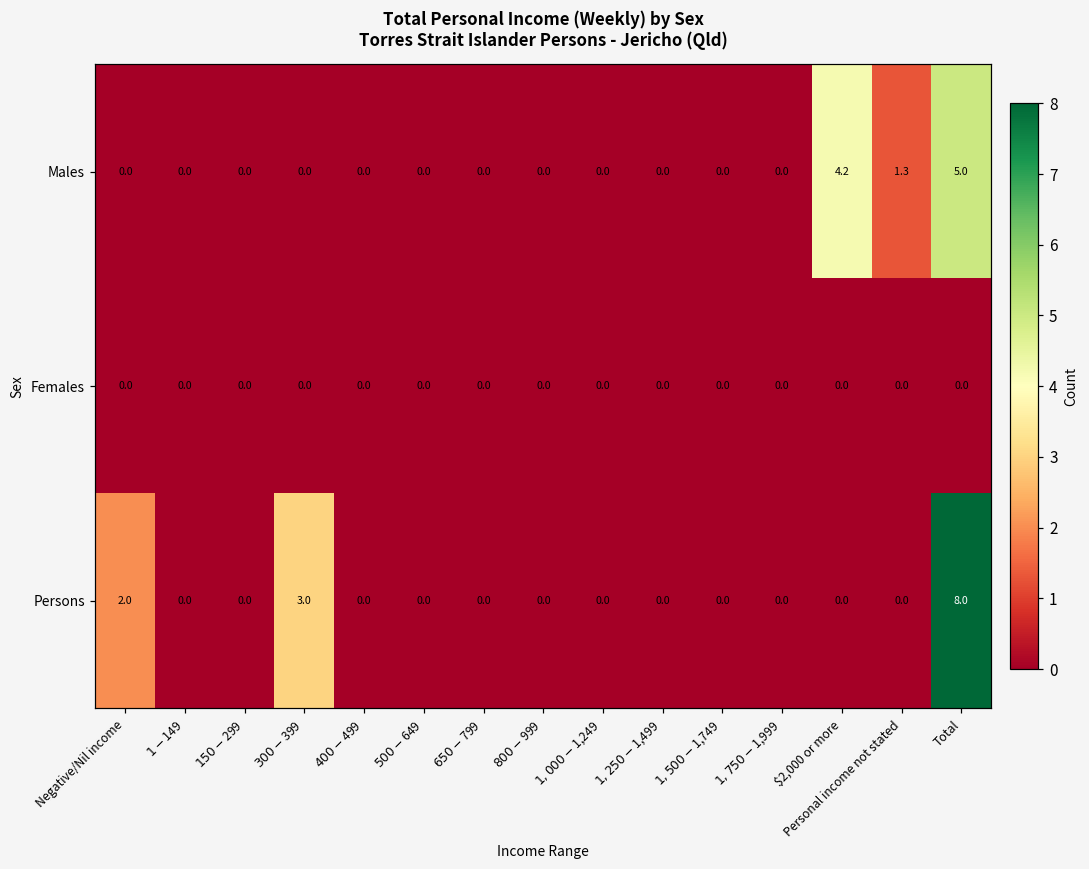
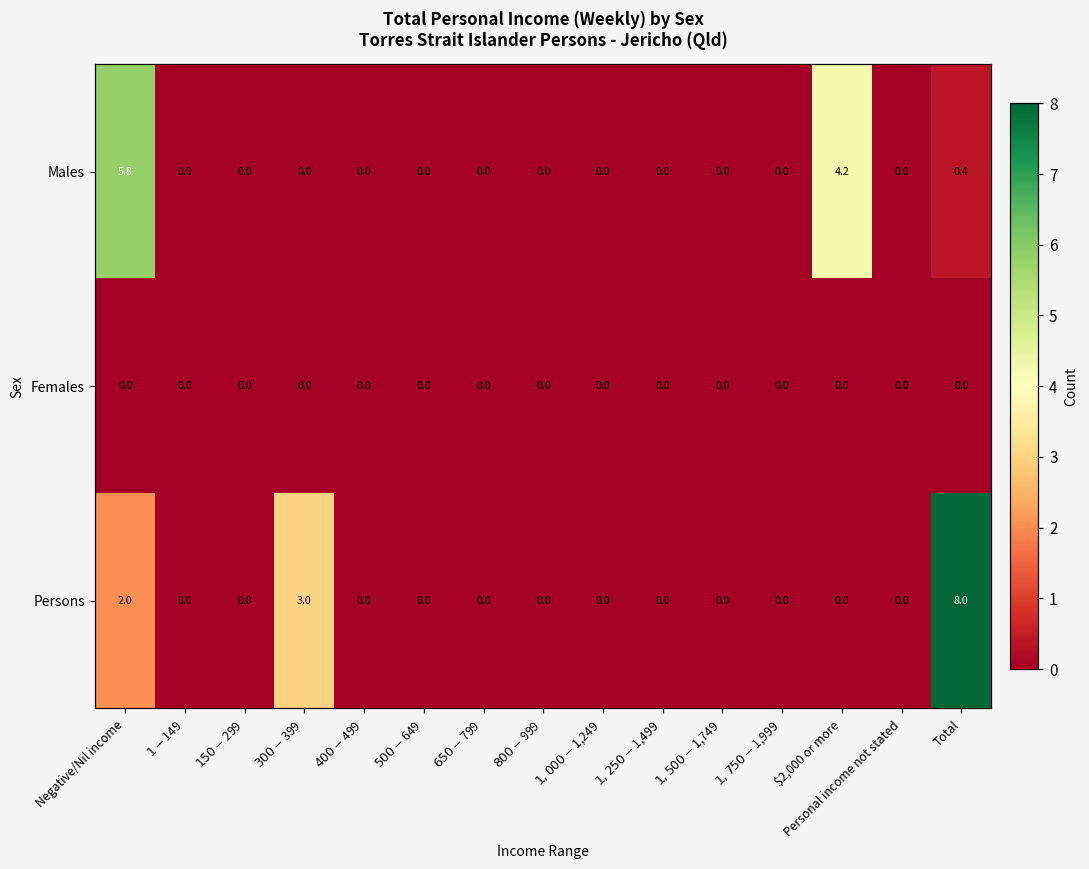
Males, Negative/Nil income: 0.0 -> 5.8
Males, Personal income not stated: 1.3 -> 0.0
Males, Total: 5.0 -> 0.4
